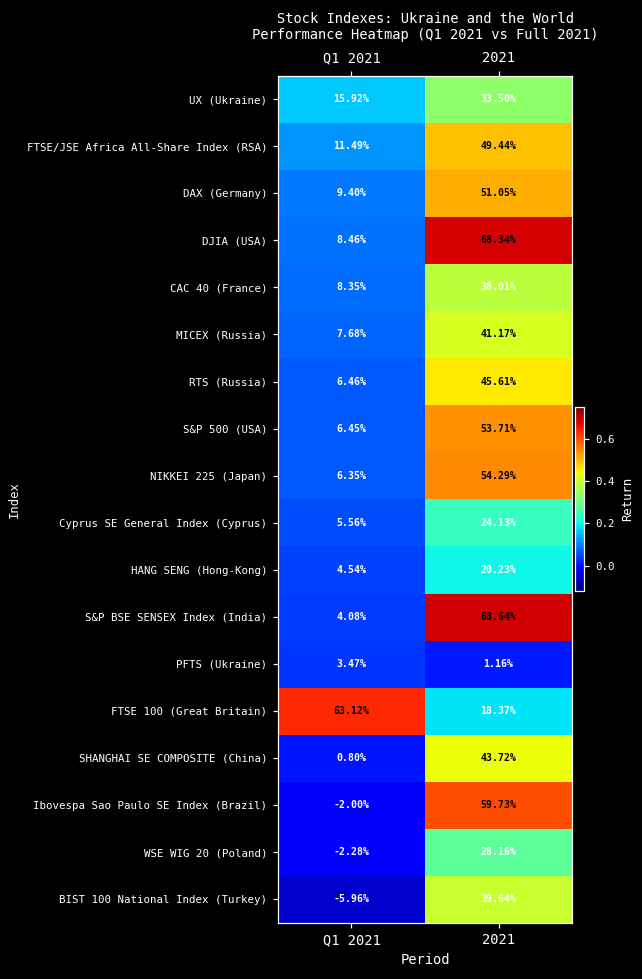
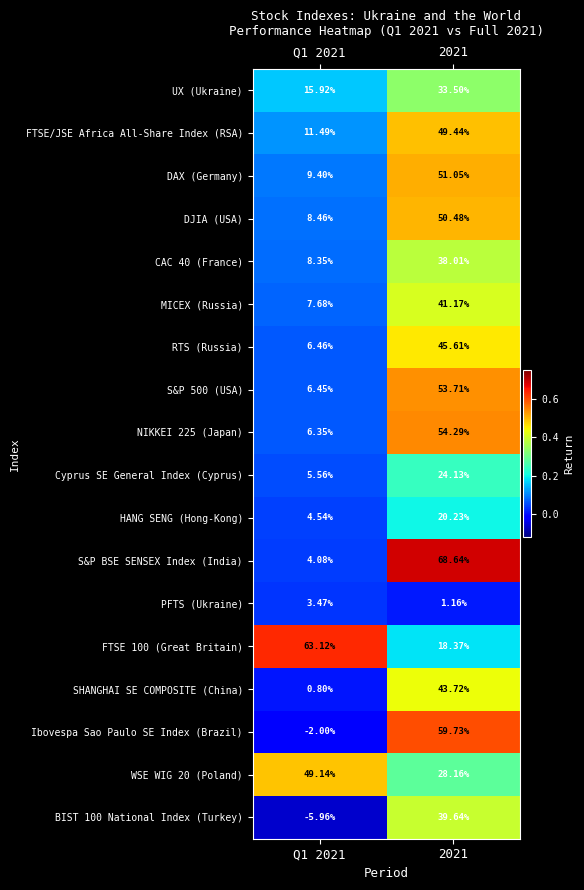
DJIA (USA), 2021: 68.34% -> 50.48%
WSE WIG 20 (Poland), Q1 2021: -2.28% -> 49.14%
